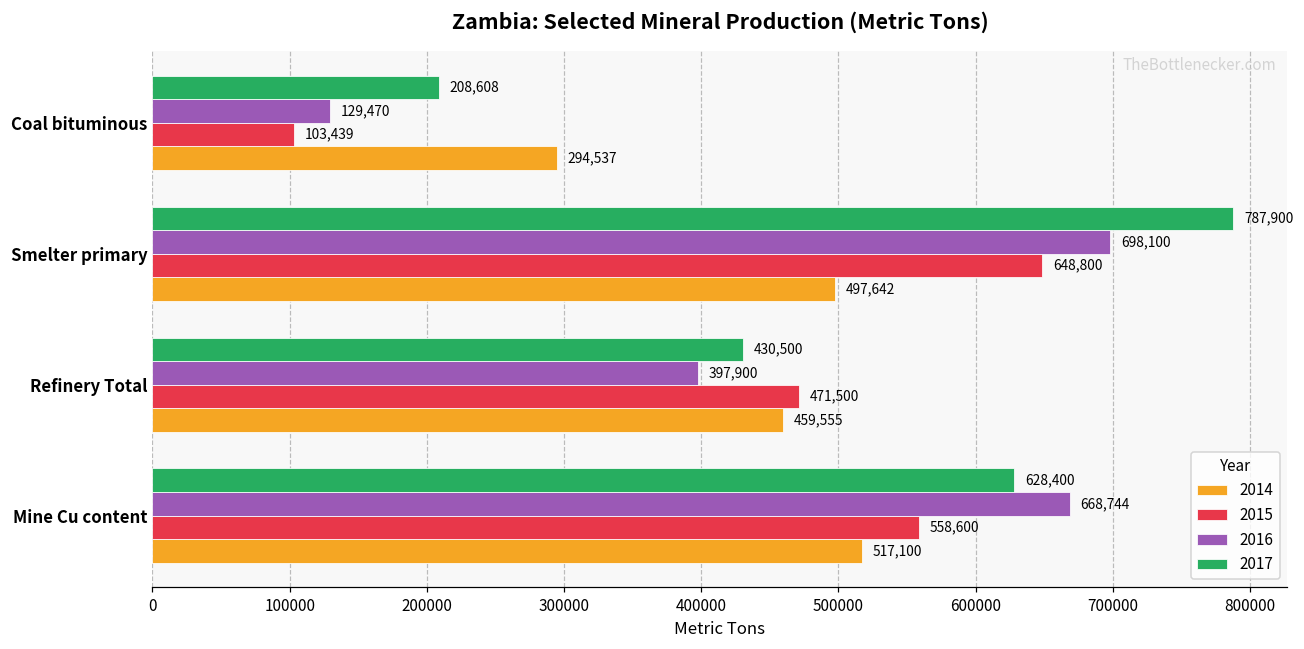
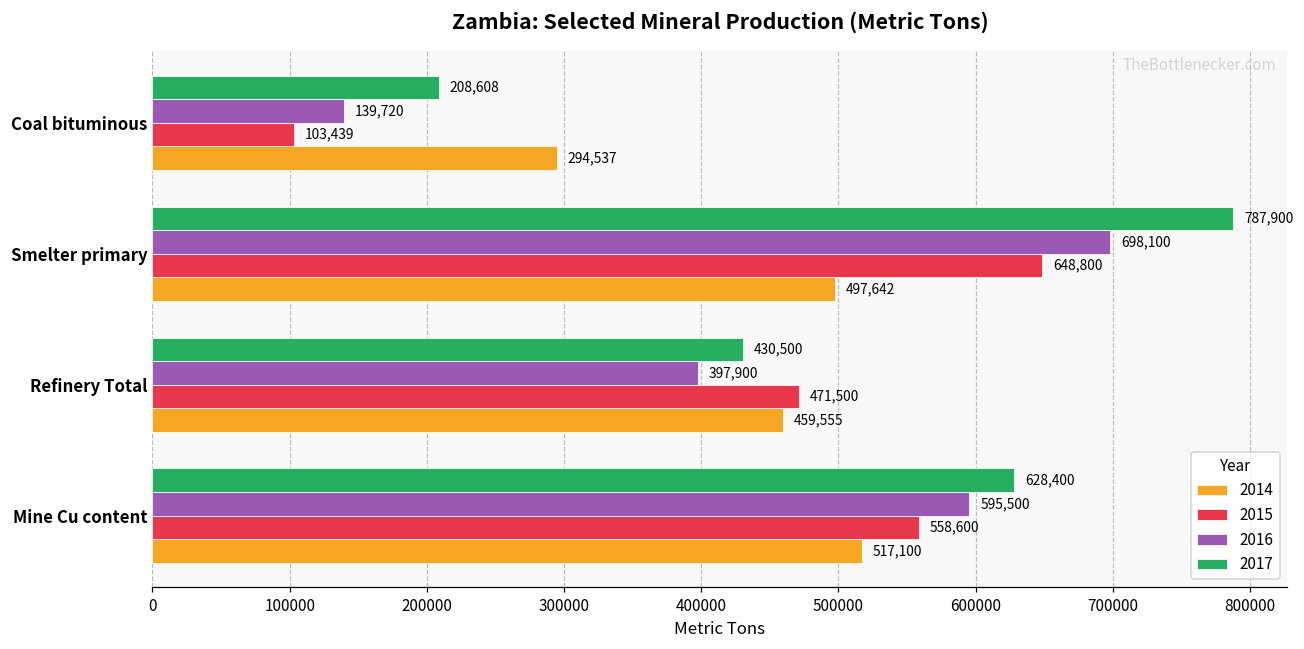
2016, Coal bituminous: 129,470 -> 139,720
2016, Mine Cu content: 668,744 -> 595,500
